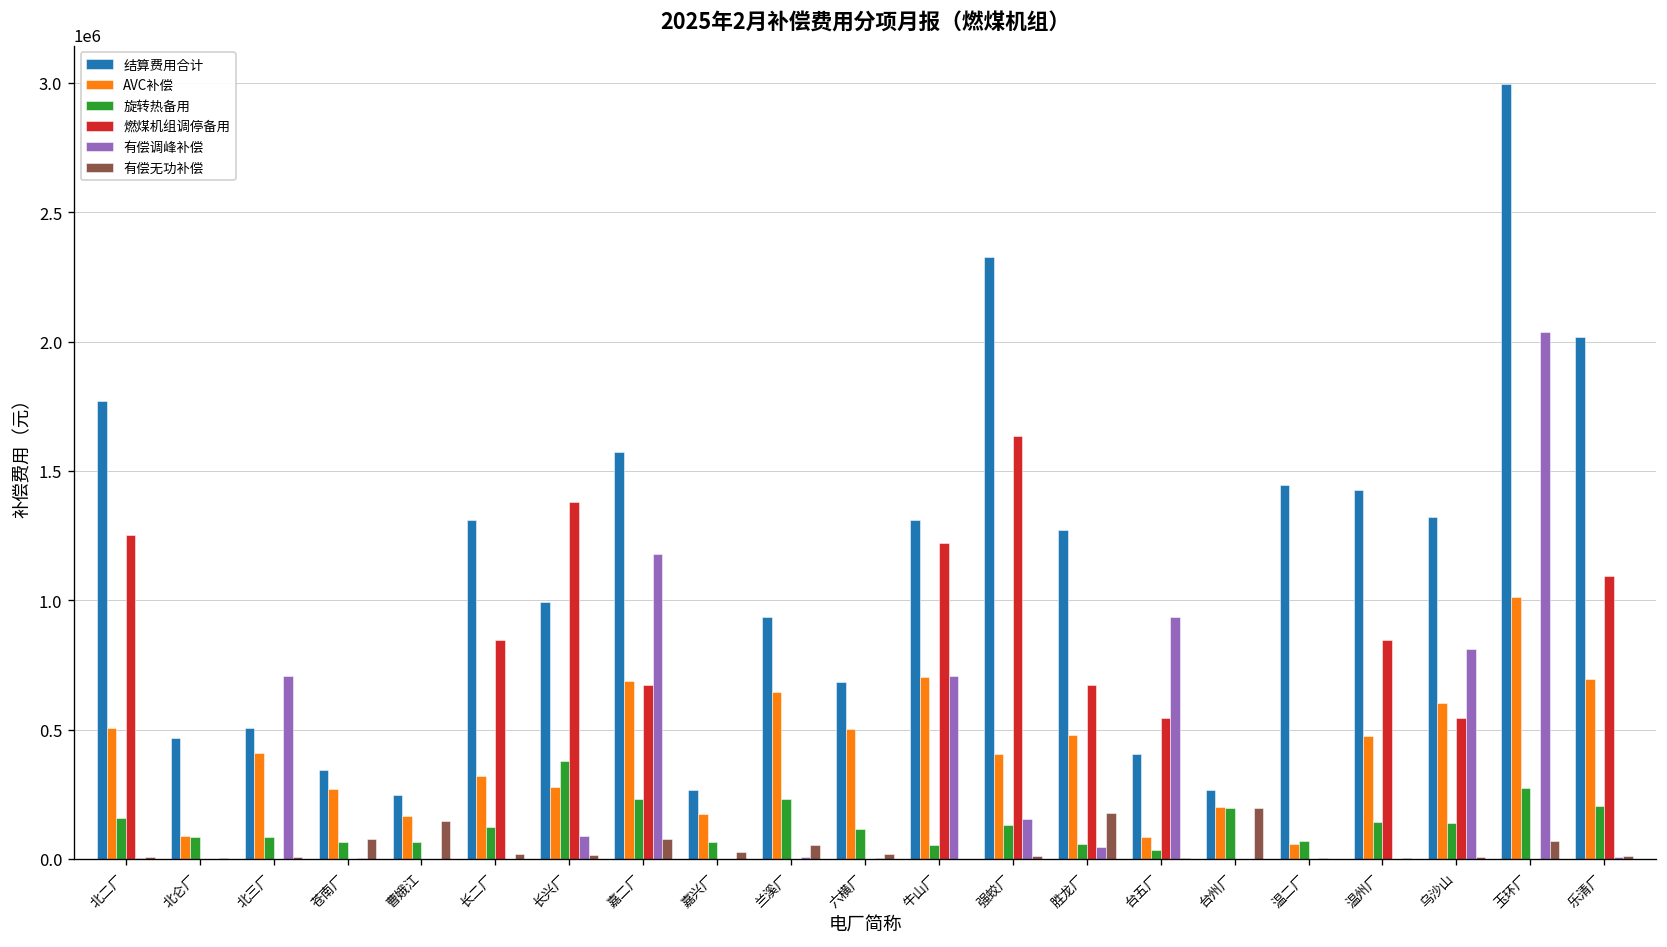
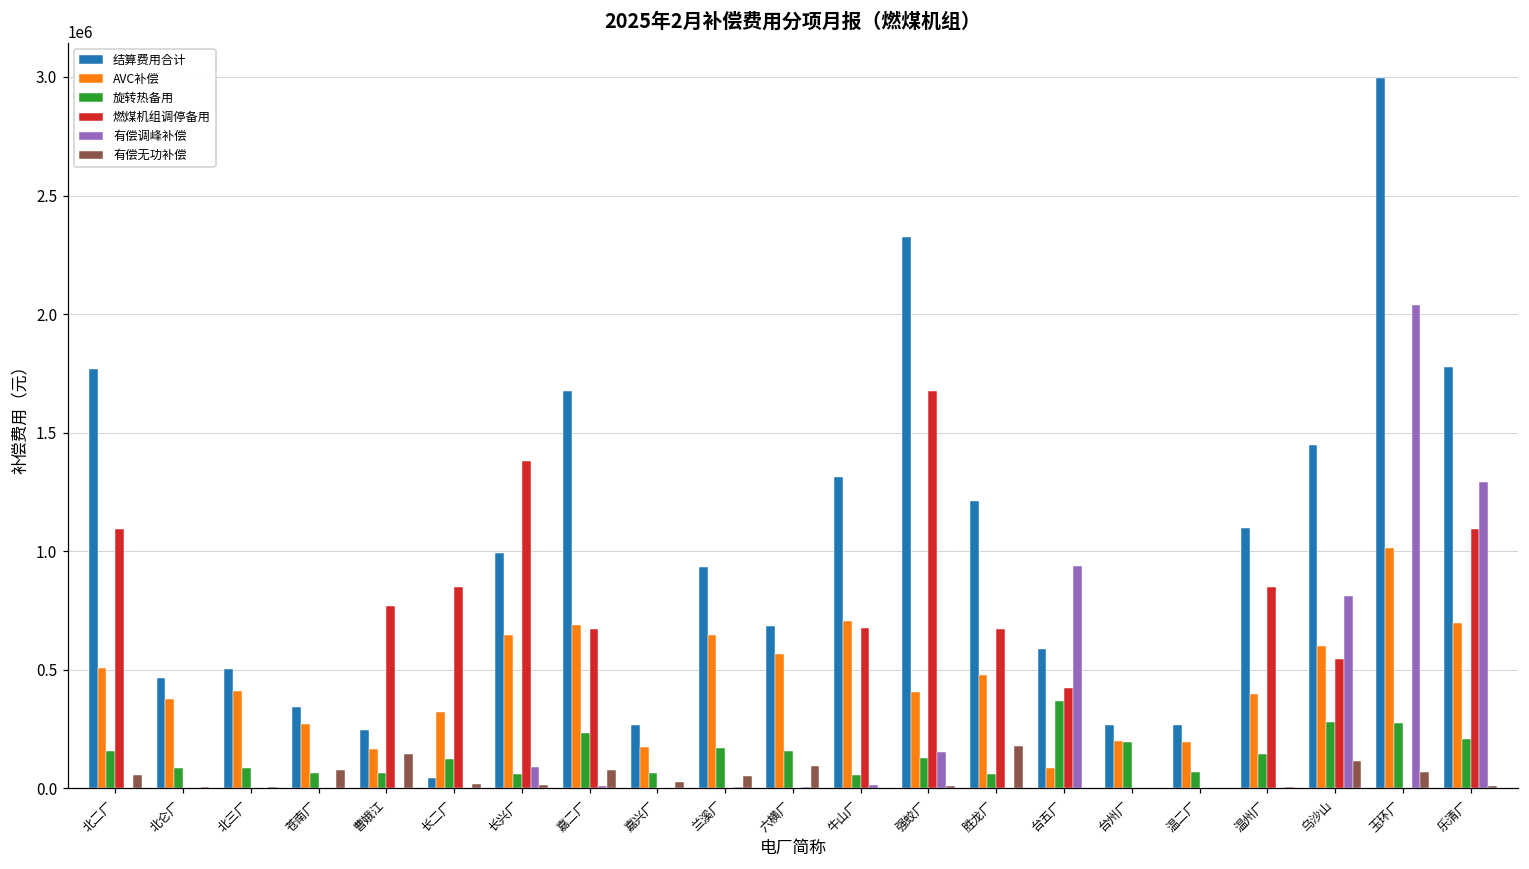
燃煤机组调停备用, 北二厂: 1250000 -> 1100000
有偿无功补偿, 北二厂: 10000 -> 60000
AVC补偿, 北仑厂: 90000 -> 380000
有偿调峰补偿, 北三厂: 710000 -> 0
燃煤机组调停备用, 曹娥江: 0 -> 770000
结算费用合计, 长二厂: 1310000 -> 50000
AVC补偿, 长兴厂: 280000 -> 650000
旋转热备用, 长兴厂: 380000 -> 60000
结算费用合计, 嘉二厂: 1580000 -> 1680000
有偿调峰补偿, 嘉二厂: 1180000 -> 10000
旋转热备用, 兰溪厂: 230000 -> 170000
AVC补偿, 六横厂: 500000 -> 570000
旋转热备用, 六横厂: 110000 -> 160000
有偿无功补偿, 六横厂: 20000 -> 100000
燃煤机组调停备用, 牛山厂: 1220000 -> 680000
有偿调峰补偿, 牛山厂: 710000 -> 20000
燃煤机组调停备用, 强蛟厂: 1640000 -> 1680000
结算费用合计, 胜龙厂: 1270000 -> 1210000
有偿调峰补偿, 胜龙厂: 50000 -> 0
结算费用合计, 台五厂: 400000 -> 590000
旋转热备用, 台五厂: 30000 -> 370000
燃煤机组调停备用, 台五厂: 550000 -> 420000
有偿无功补偿, 台州厂: 200000 -> 0
结算费用合计, 温二厂: 1440000 -> 270000
AVC补偿, 温二厂: 60000 -> 190000
结算费用合计, 温州厂: 1430000 -> 1100000
AVC补偿, 温州厂: 480000 -> 400000
结算费用合计, 乌沙山: 1320000 -> 1450000
旋转热备用, 乌沙山: 140000 -> 280000
有偿无功补偿, 乌沙山: 10000 -> 110000
结算费用合计, 乐清厂: 2020000 -> 1780000
有偿调峰补偿, 乐清厂: 10000 -> 1290000
